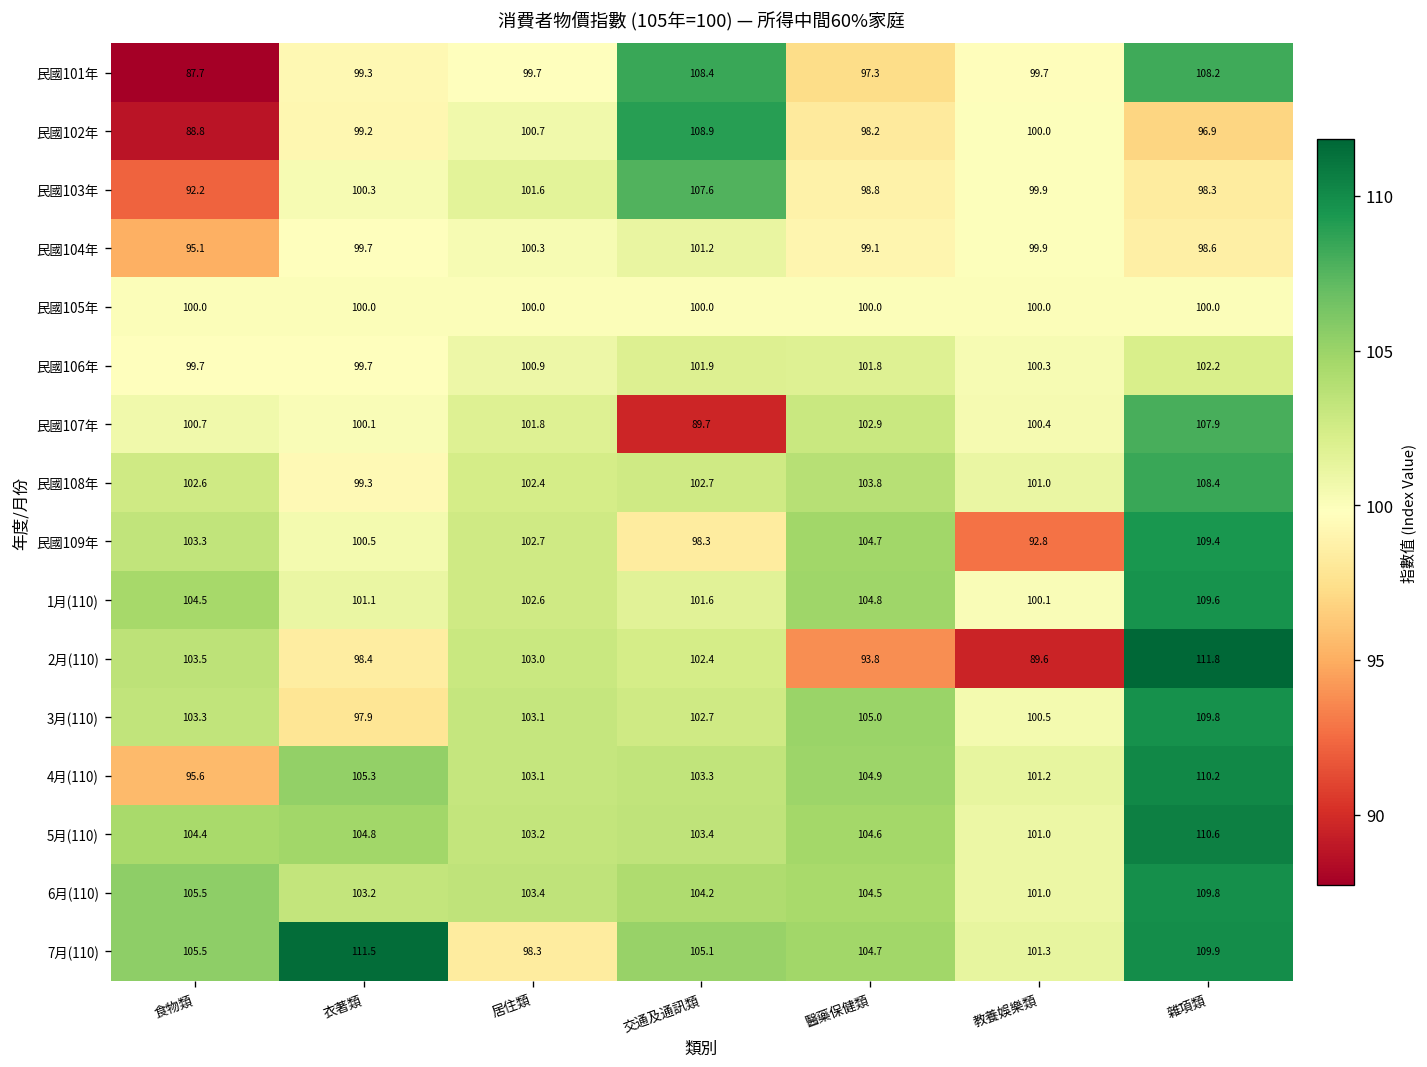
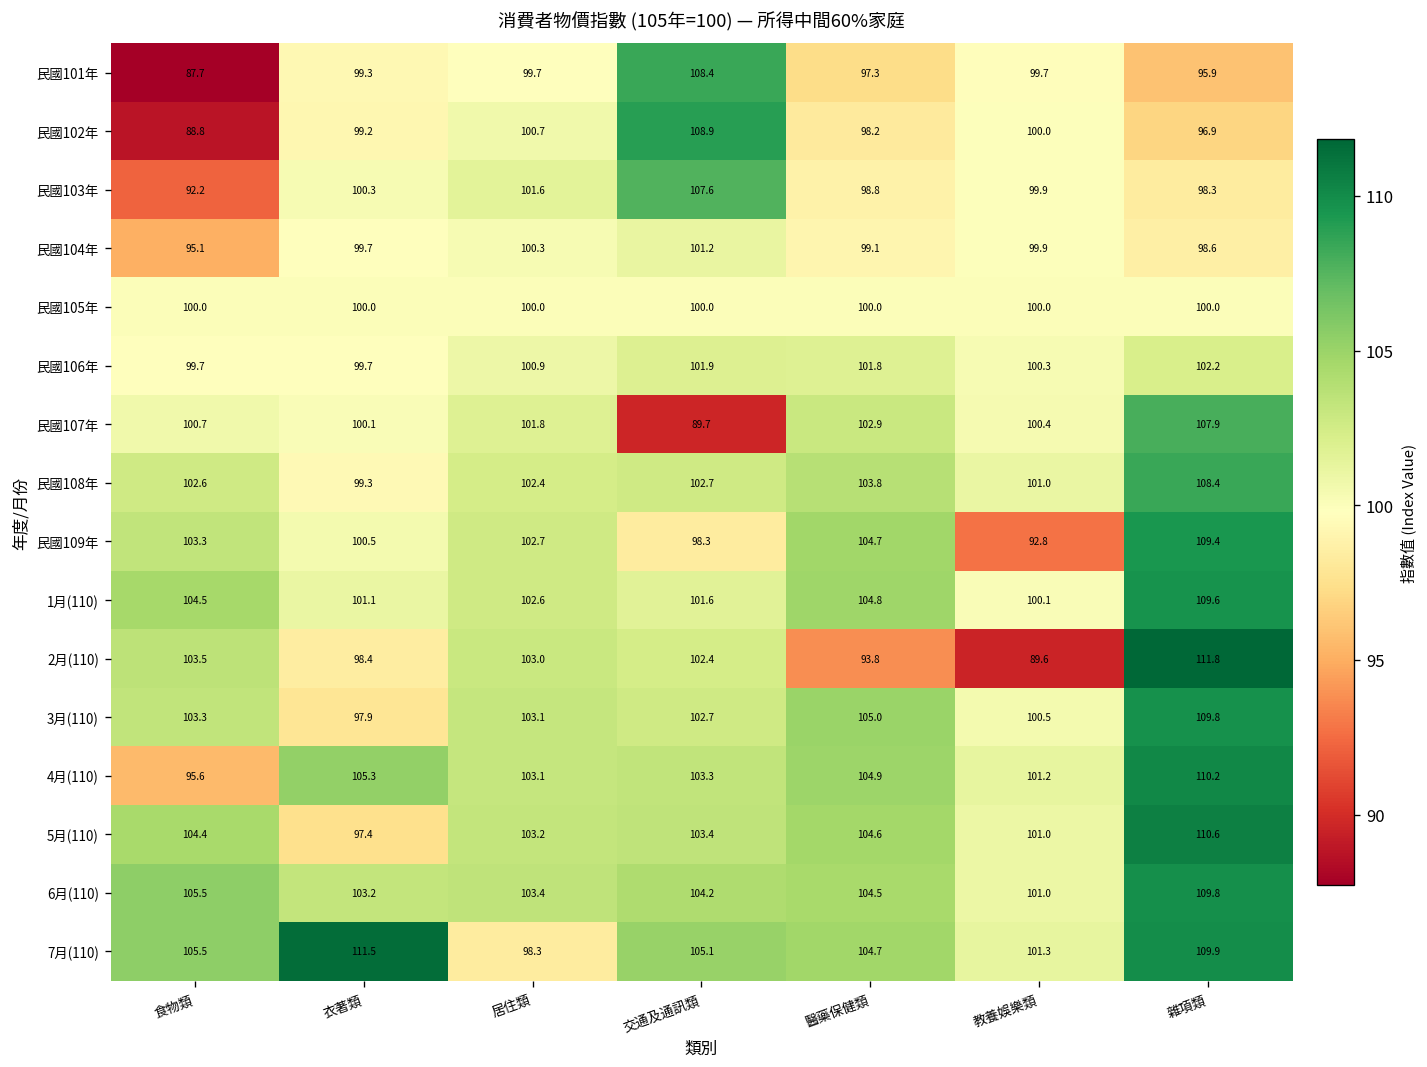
民國101年, 雜項類: 108.2 -> 95.9
5月(110), 衣著類: 104.8 -> 97.4
